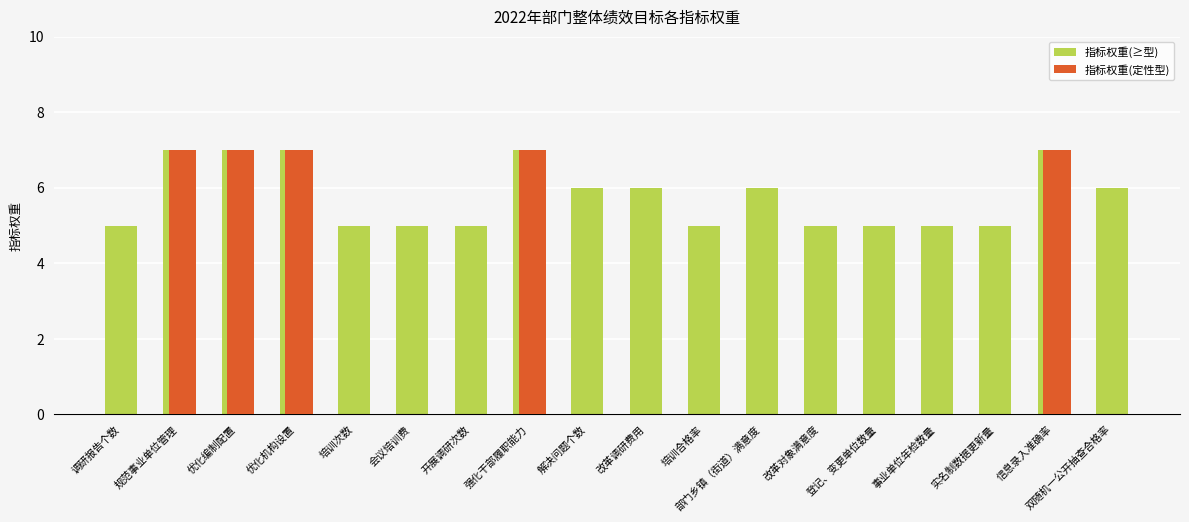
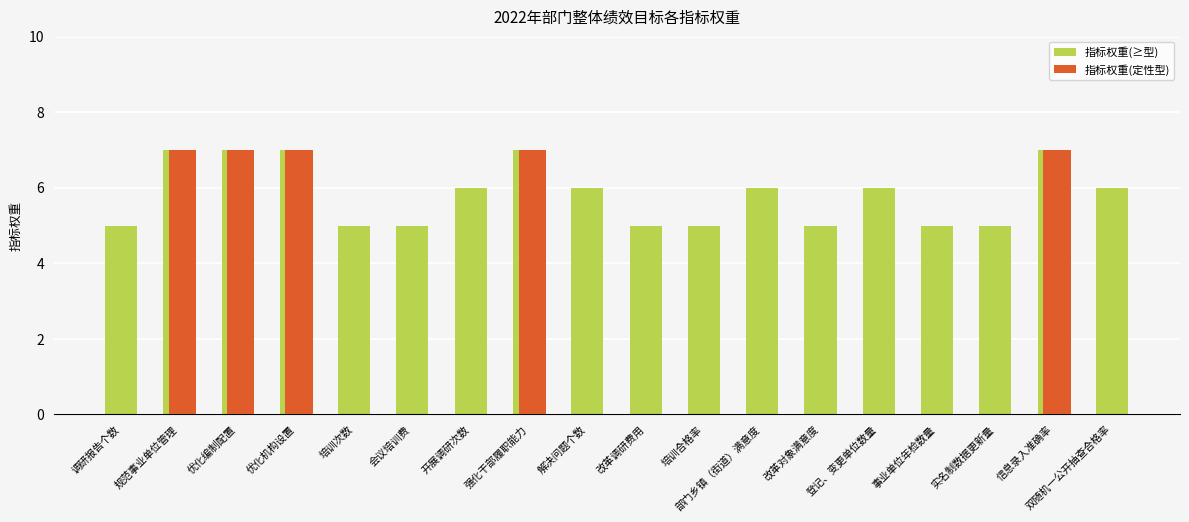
指标权重(≥型), 开展调研次数: 5 -> 6
指标权重(≥型), 改革调研费用: 6 -> 5
指标权重(≥型), 登记、变更单位数量: 5 -> 6
